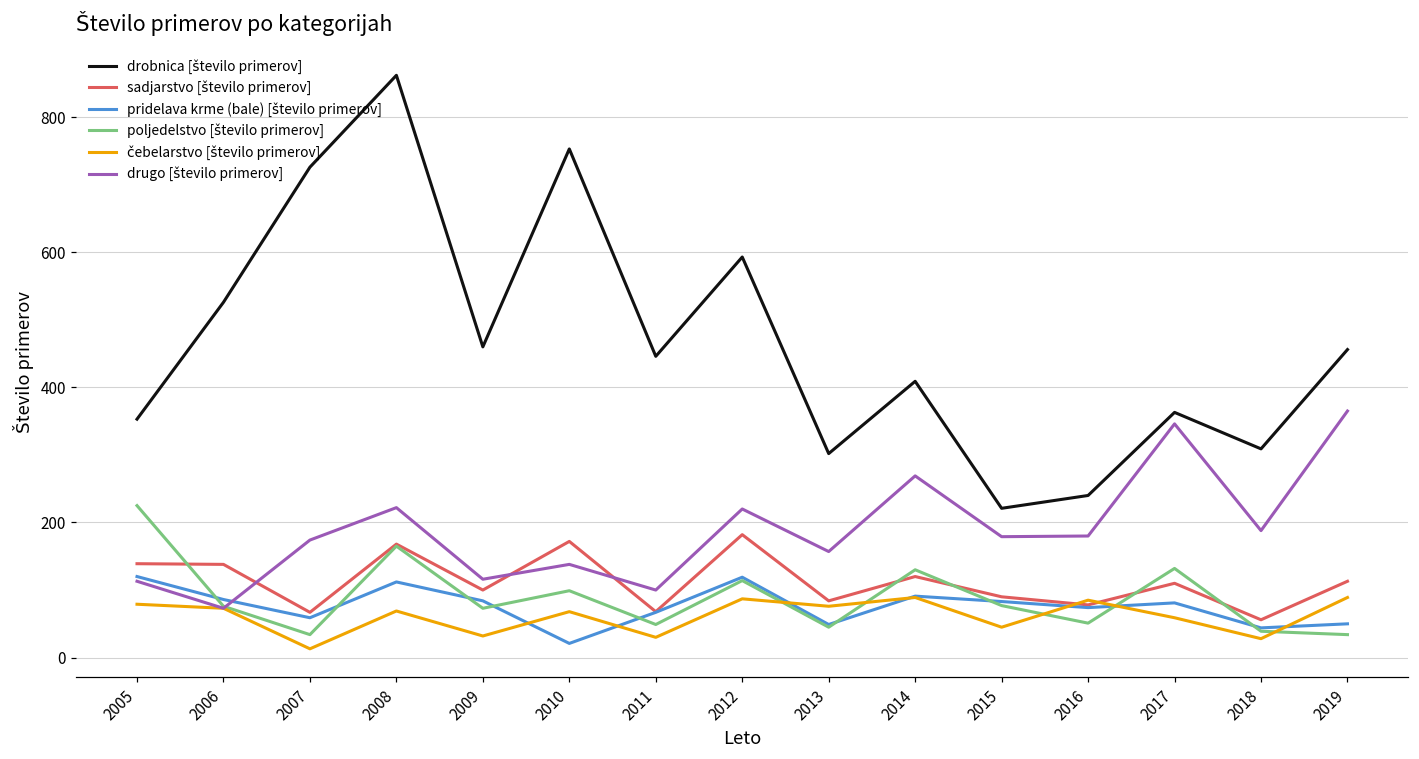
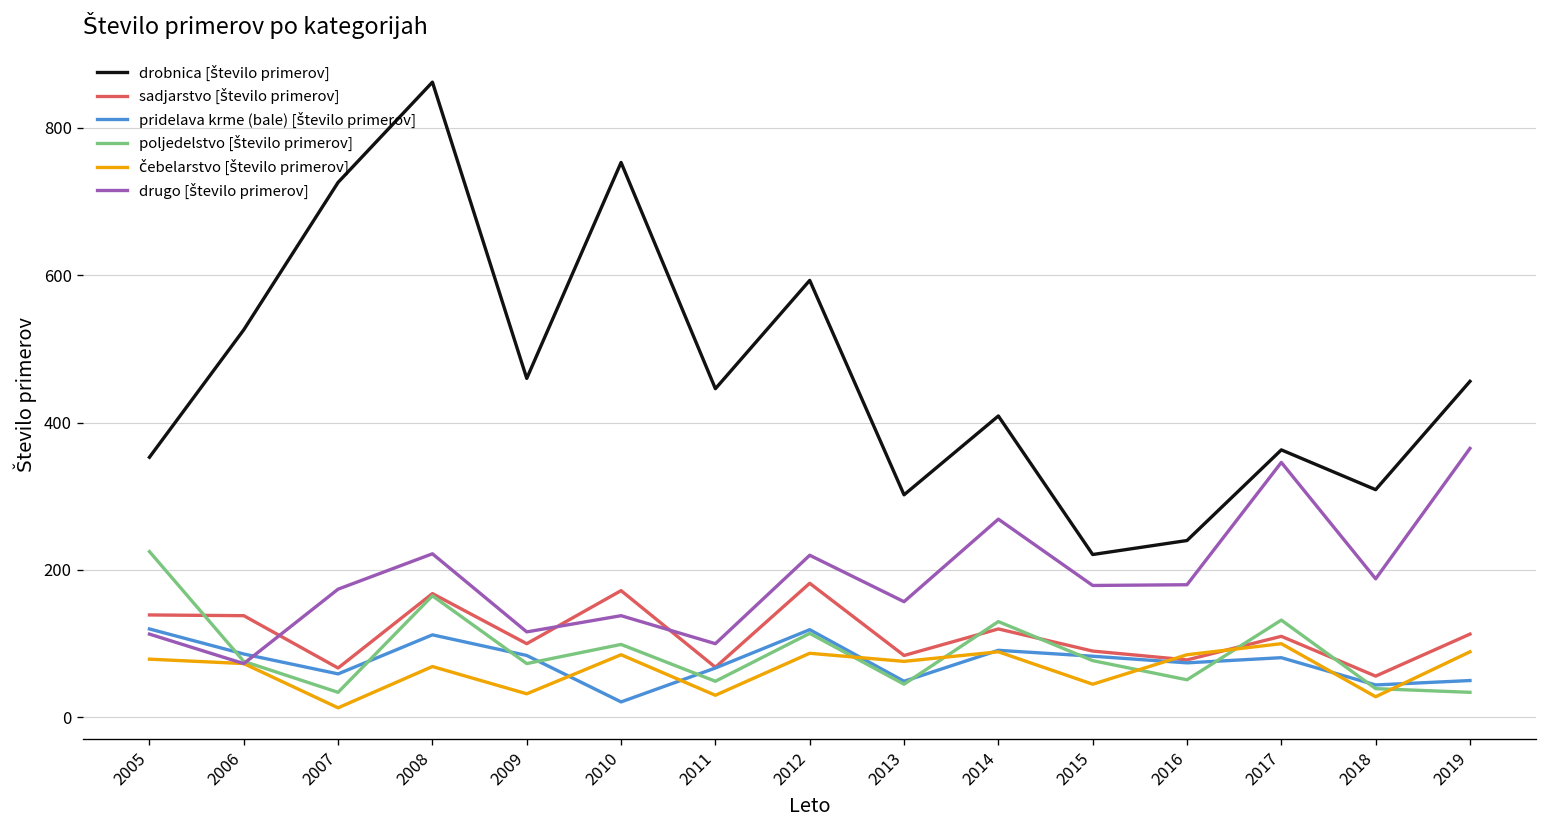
čebelarstvo [število primerov], 2010: 70 -> 90
čebelarstvo [število primerov], 2017: 60 -> 100
